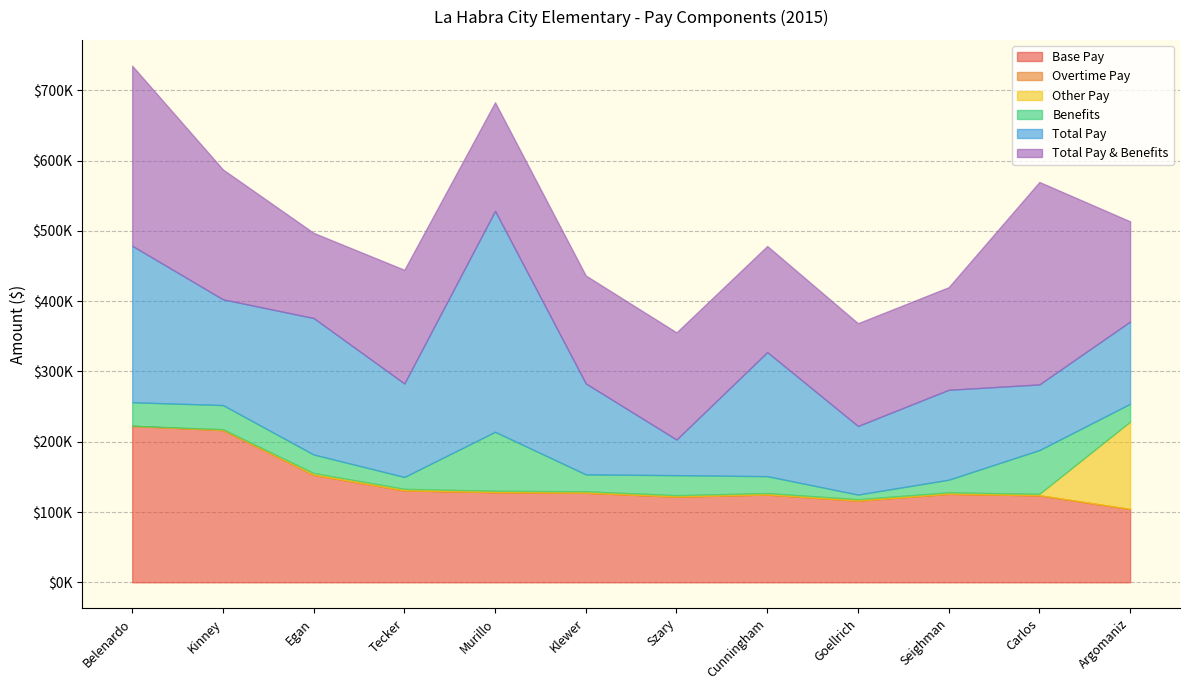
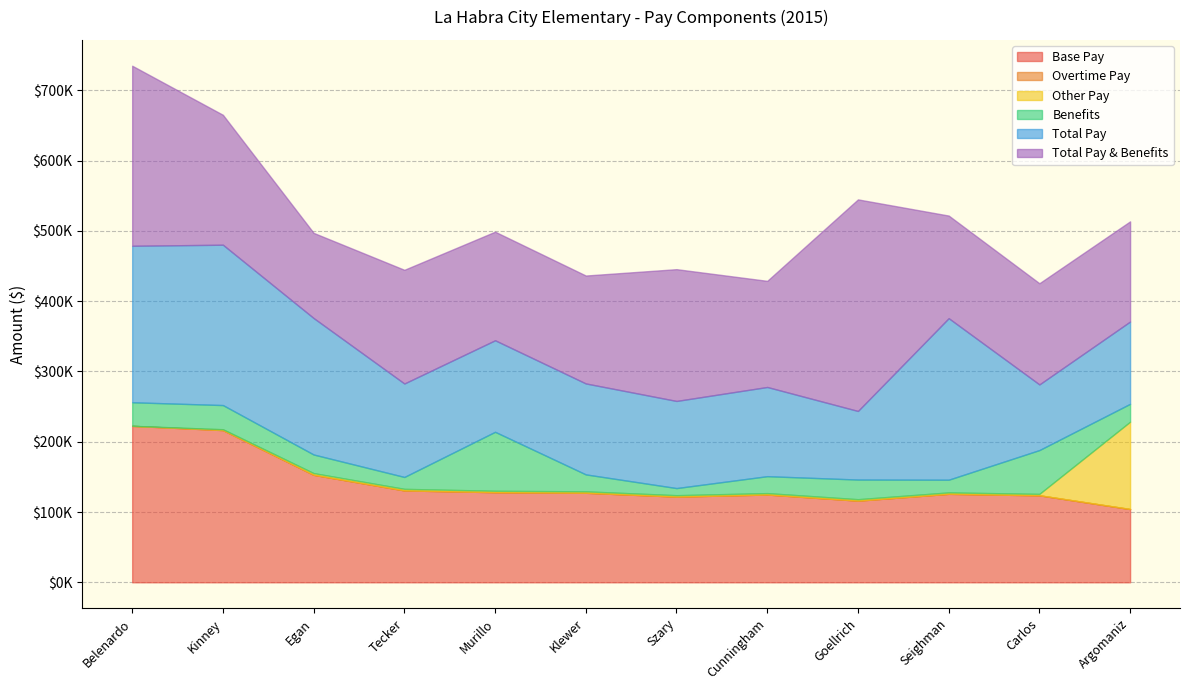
Total Pay, Kinney: $150000 -> $230000
Total Pay, Murillo: $310000 -> $130000
Benefits, Szary: $30000 -> $10000
Total Pay, Szary: $50000 -> $120000
Total Pay & Benefits, Szary: $150000 -> $190000
Total Pay, Cunningham: $180000 -> $130000
Benefits, Goellrich: $10000 -> $30000
Total Pay & Benefits, Goellrich: $150000 -> $300000
Total Pay, Seighman: $130000 -> $230000
Total Pay & Benefits, Carlos: $290000 -> $140000
